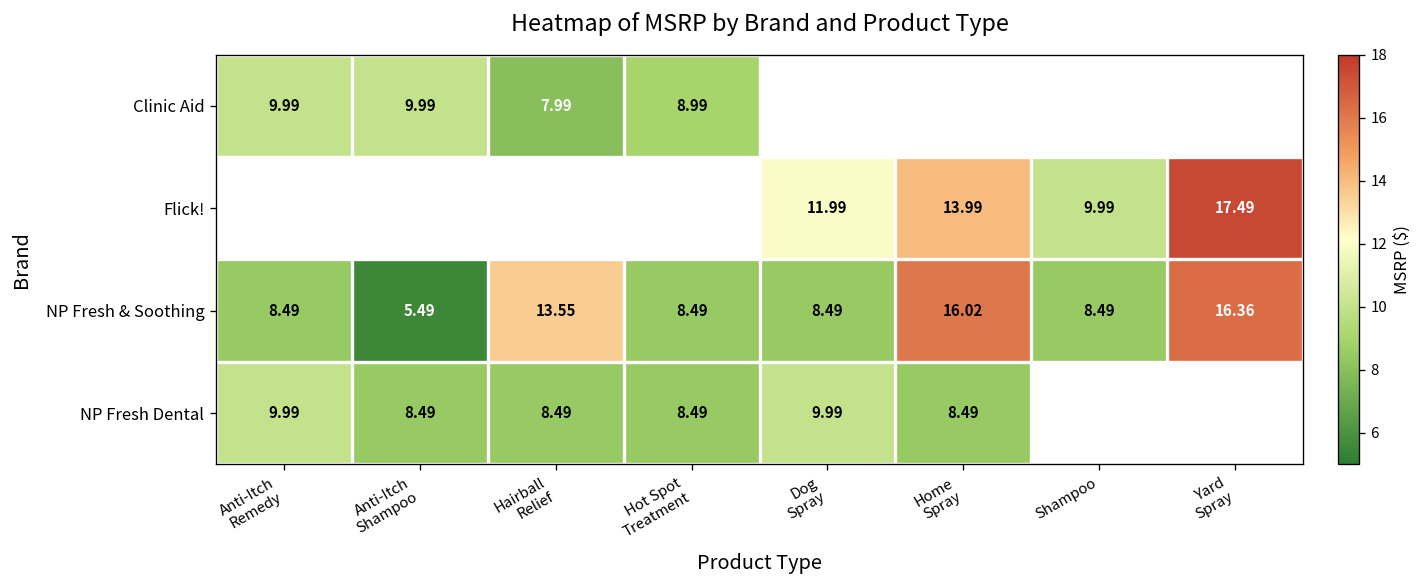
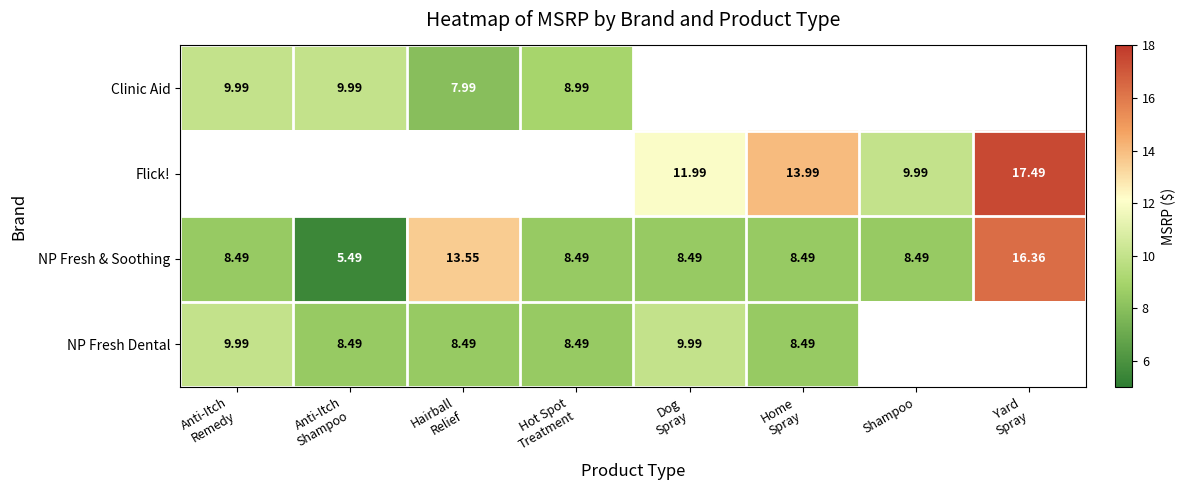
NP Fresh & Soothing, Home Spray: 16.02 -> 8.49
